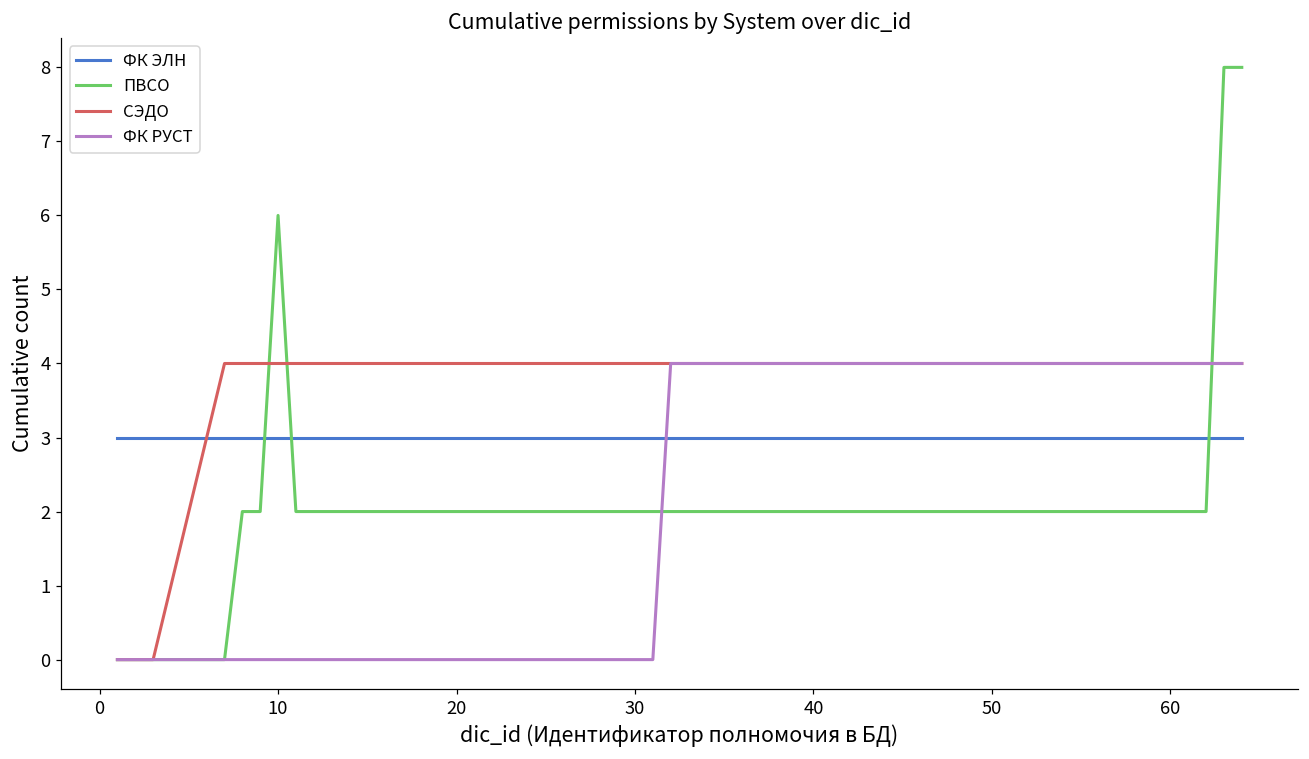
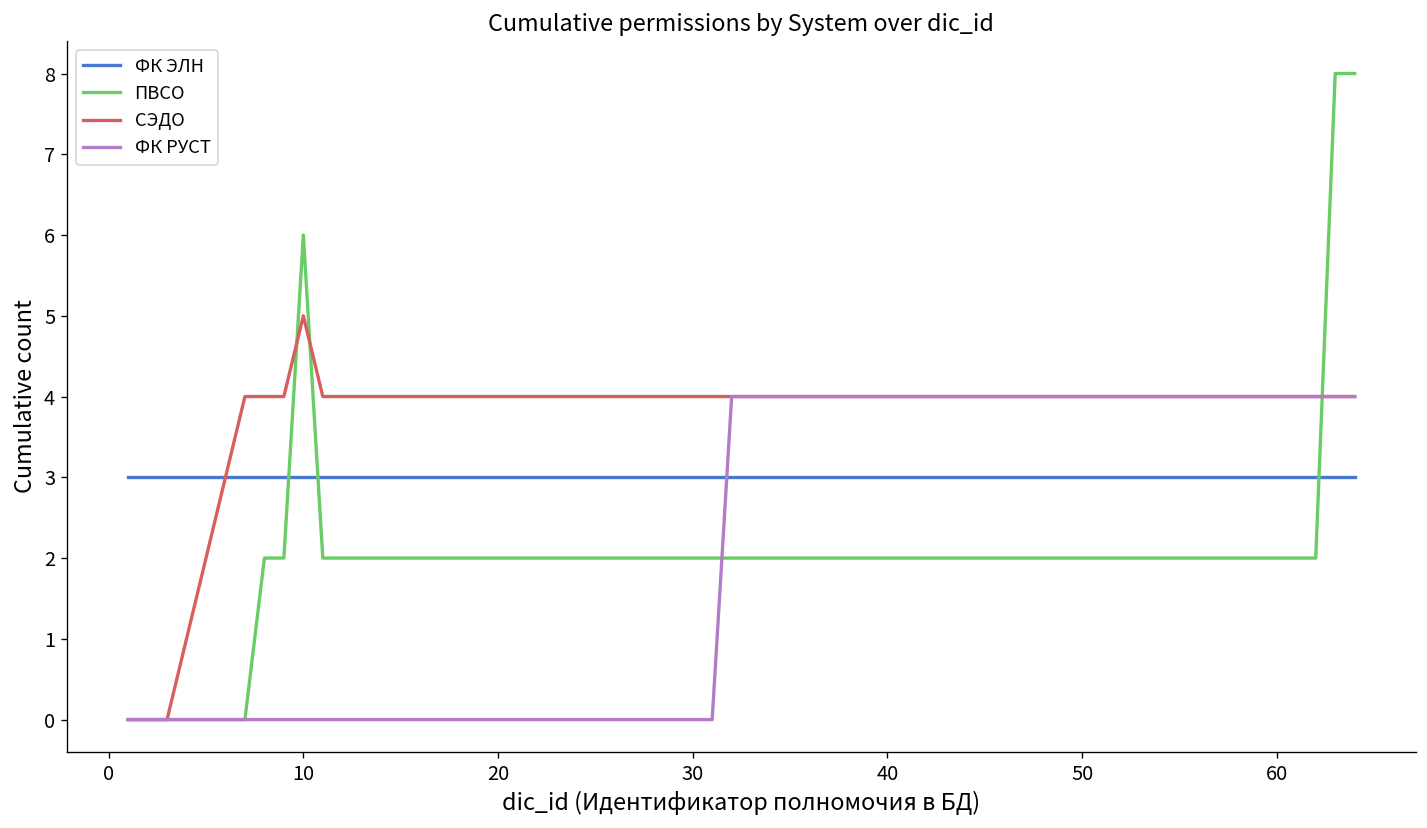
СЭДО, 10: 4 -> 5
